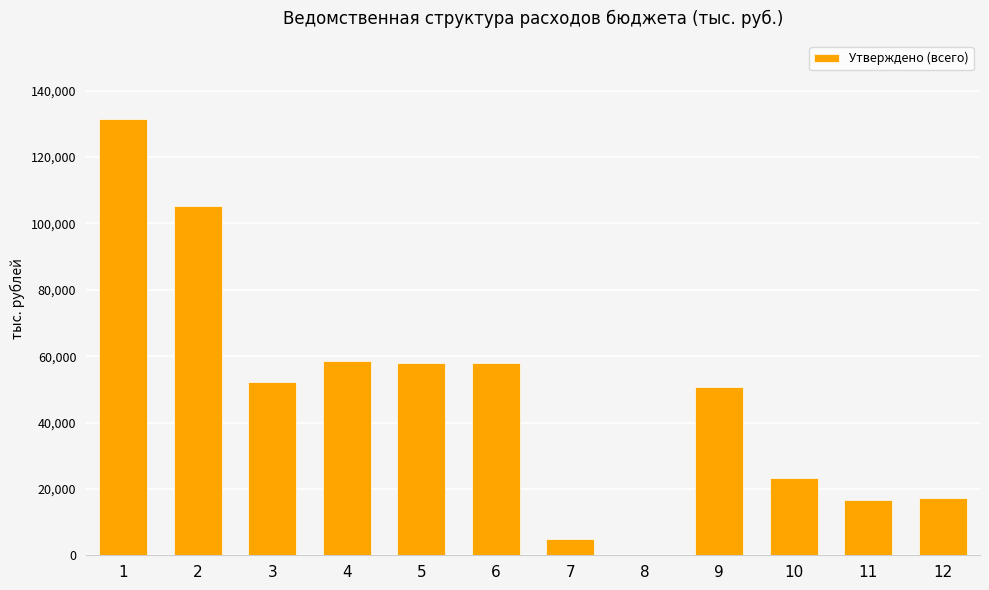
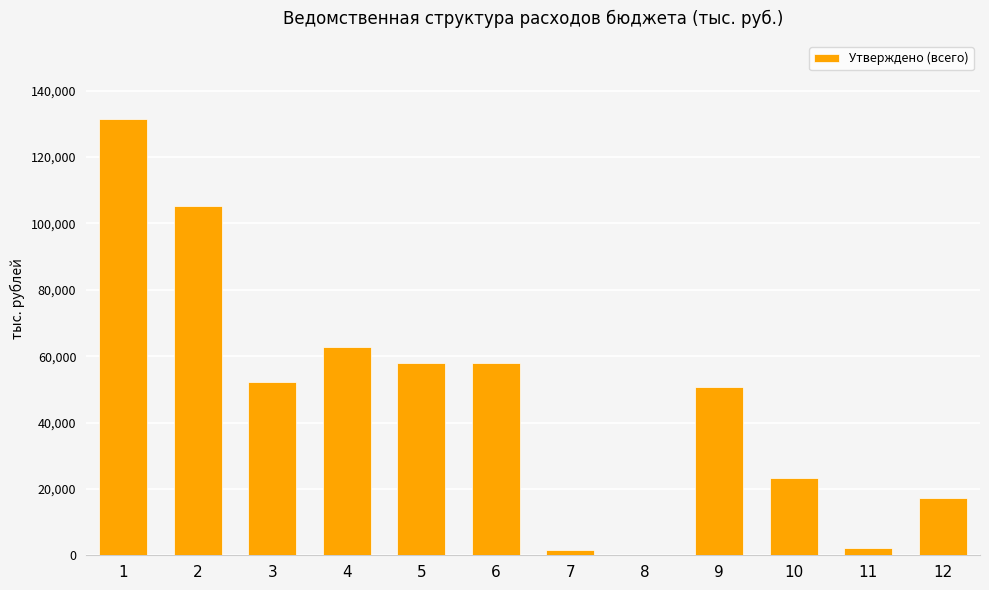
4: 59,000 -> 63,000
7: 5,000 -> 2,000
11: 17,000 -> 2,000
